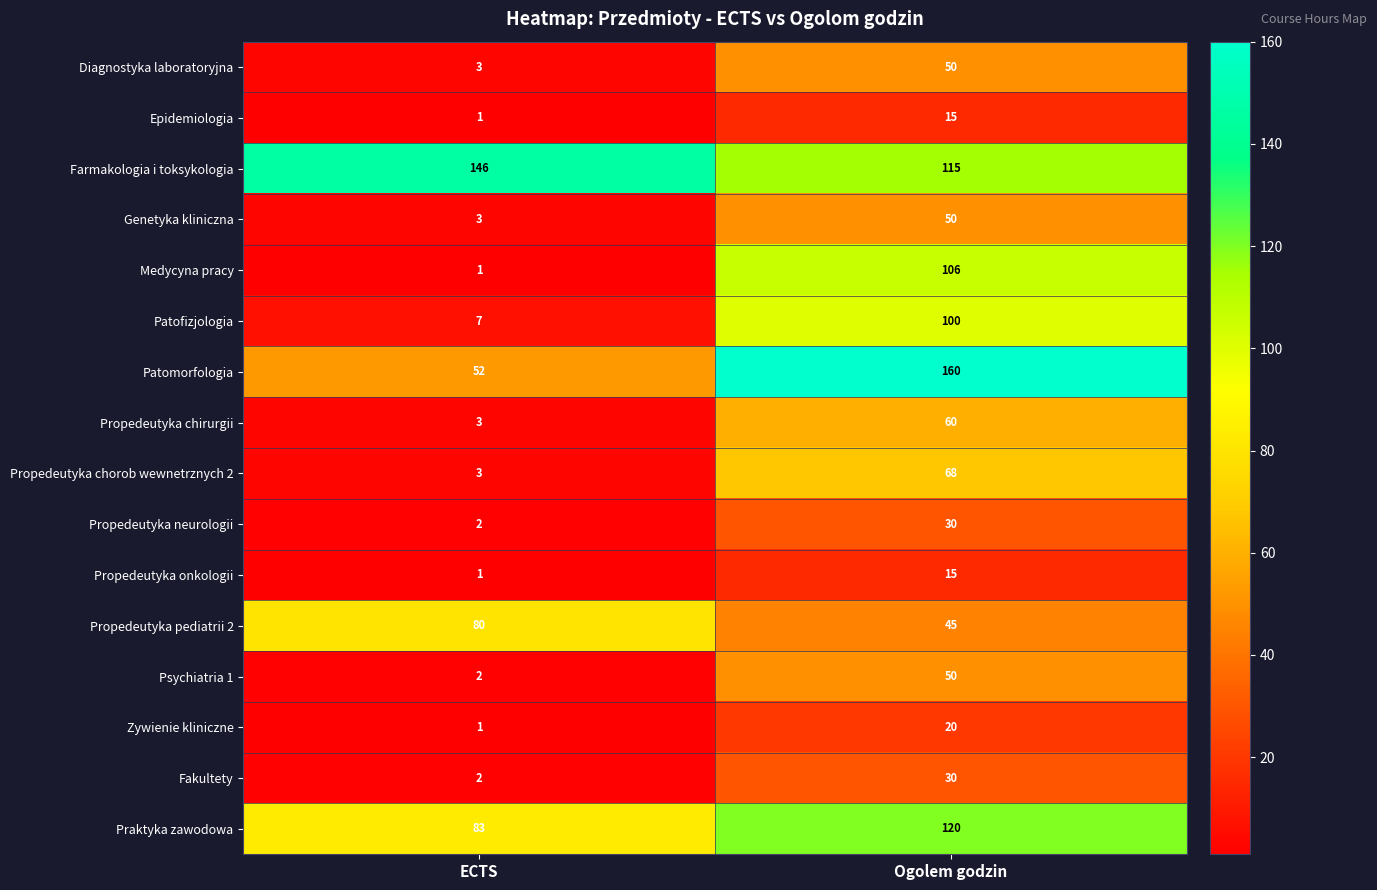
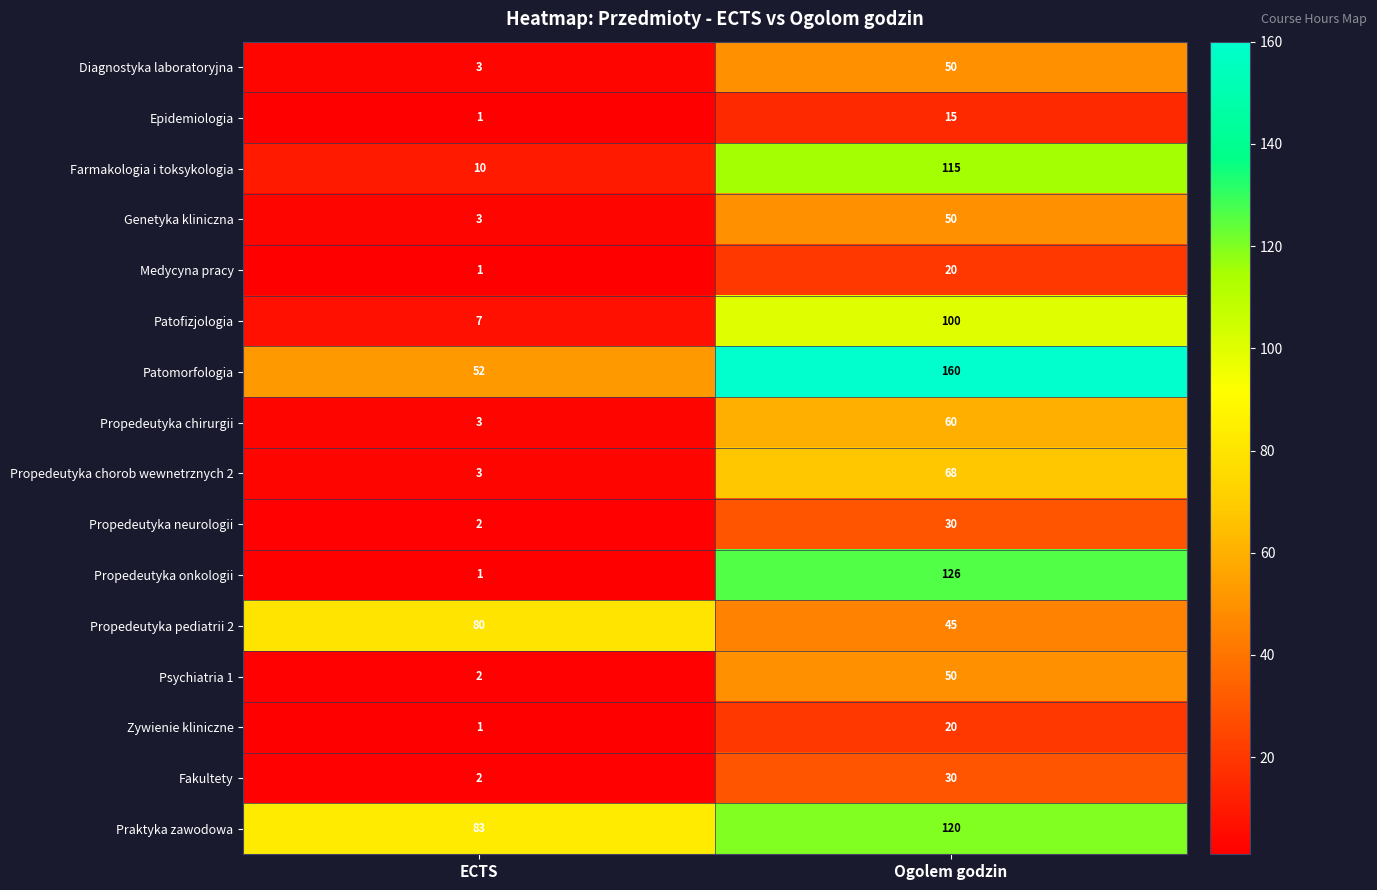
Farmakologia i toksykologia, ECTS: 146 -> 10
Medycyna pracy, Ogolem godzin: 106 -> 20
Propedeutyka onkologii, Ogolem godzin: 15 -> 126
